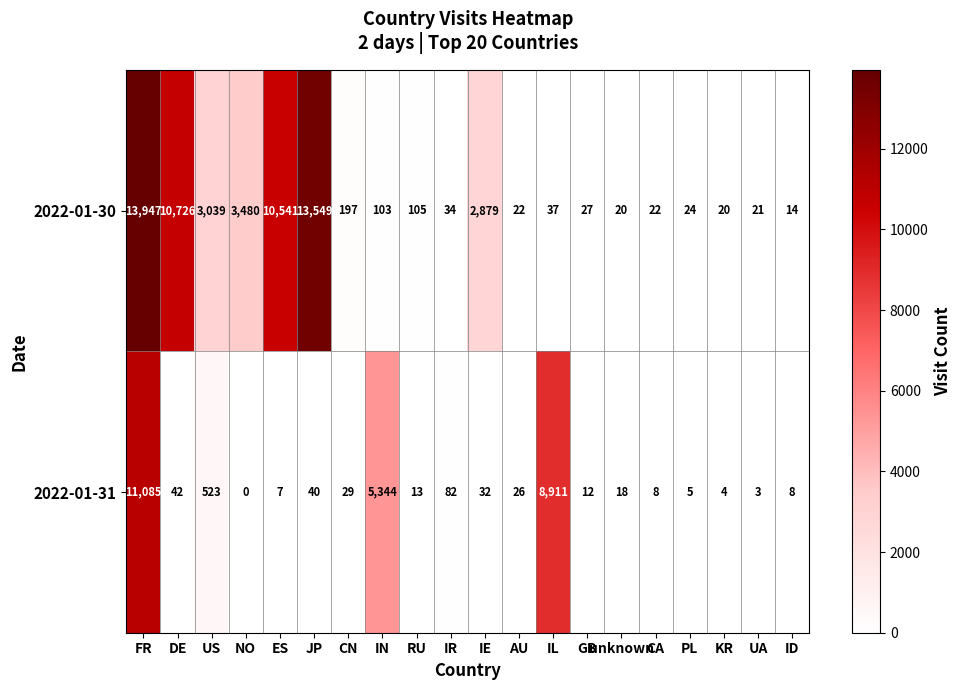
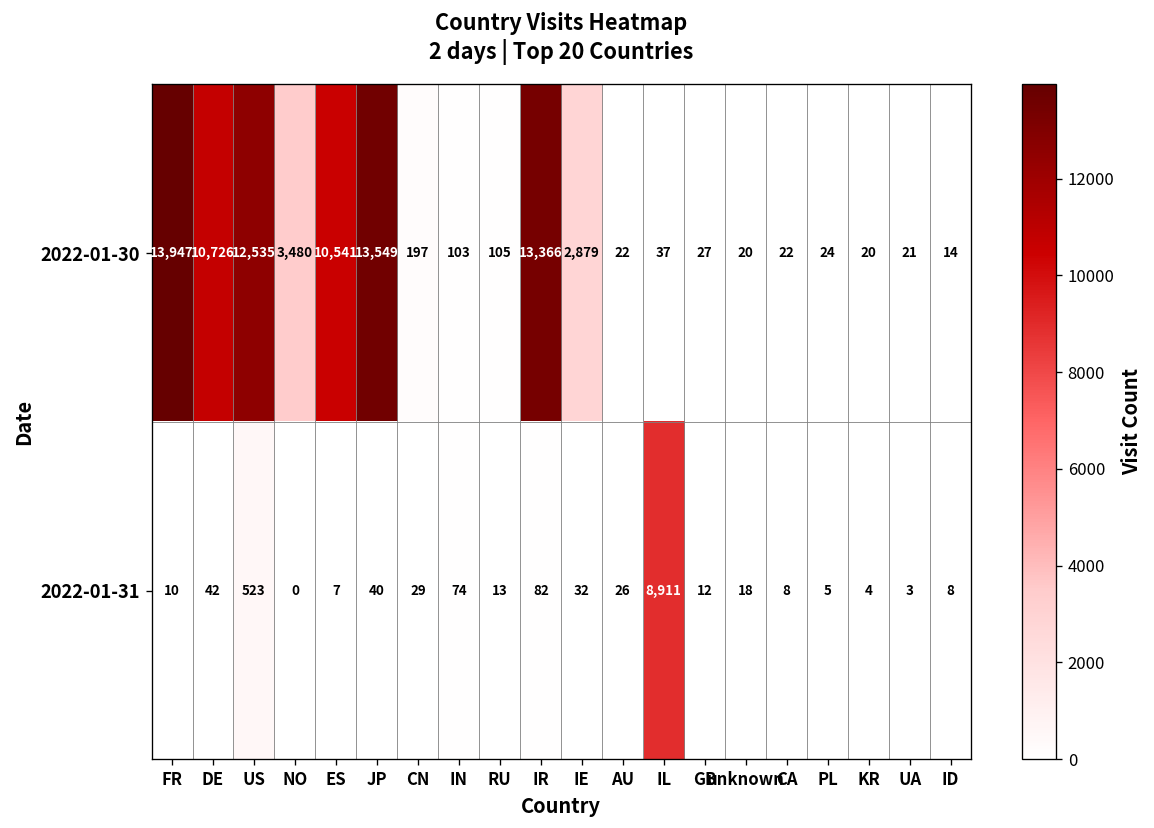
2022-01-30, US: 3,039 -> 12,535
2022-01-30, IR: 34 -> 13,366
2022-01-31, FR: 11,085 -> 10
2022-01-31, IN: 5,344 -> 74
